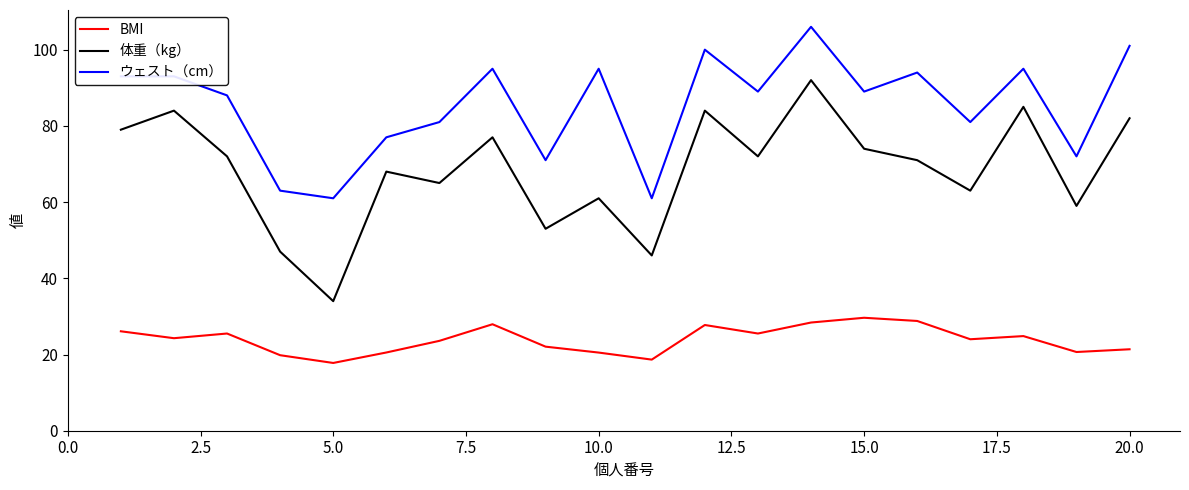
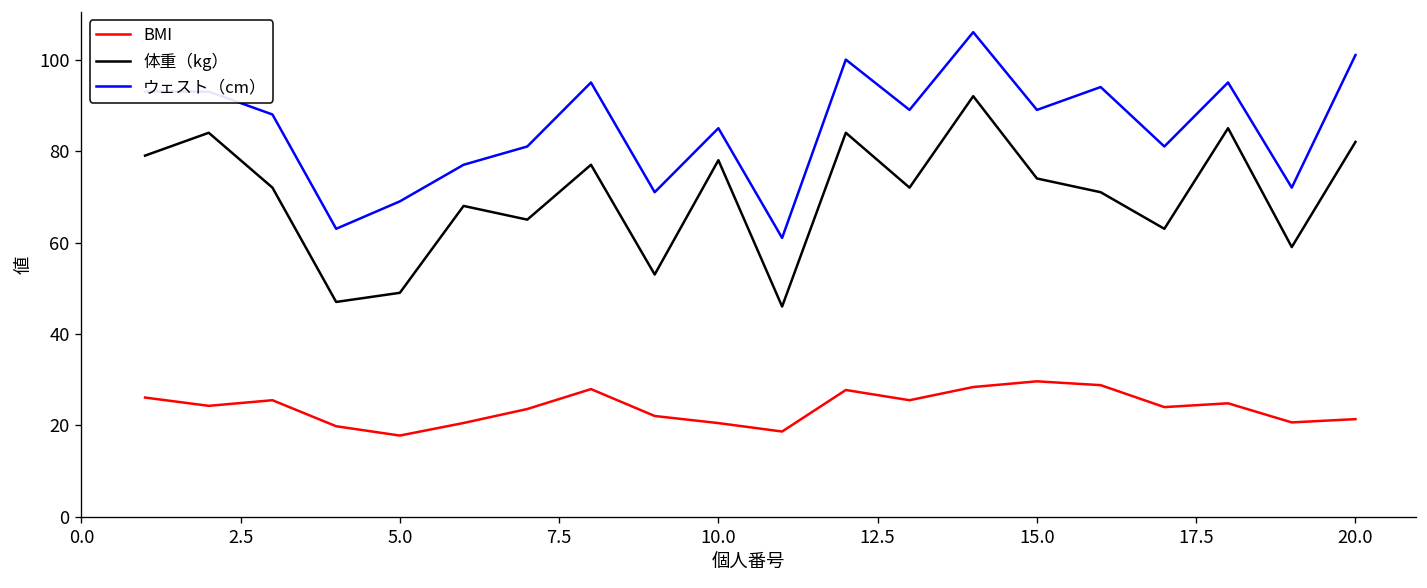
体重（kg）, 5.0: 34 -> 49
ウェスト（cm）, 5.0: 61 -> 69
体重（kg）, 10.0: 61 -> 78
ウェスト（cm）, 10.0: 95 -> 85
